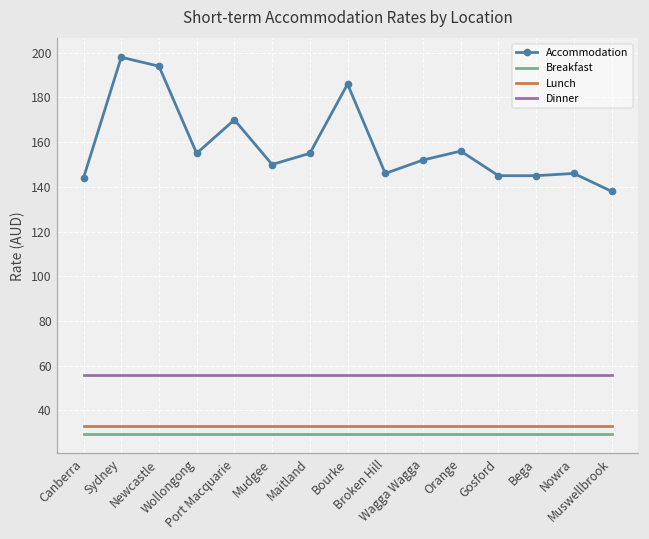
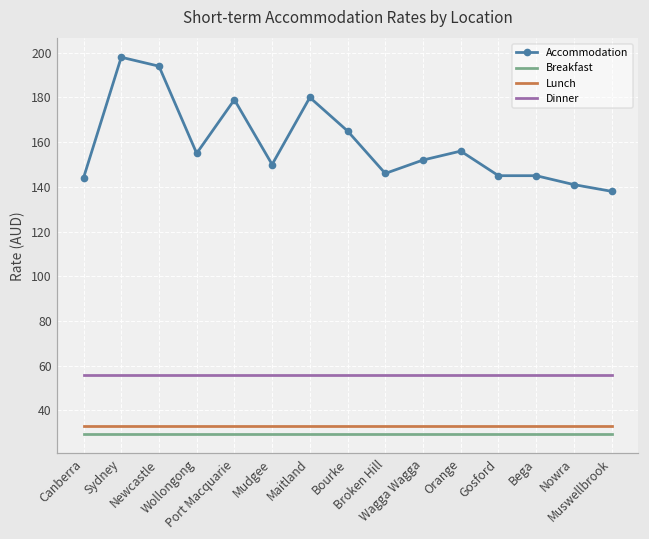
Accommodation, Port Macquarie: 170 -> 179
Accommodation, Maitland: 155 -> 180
Accommodation, Bourke: 186 -> 165
Accommodation, Nowra: 146 -> 141
